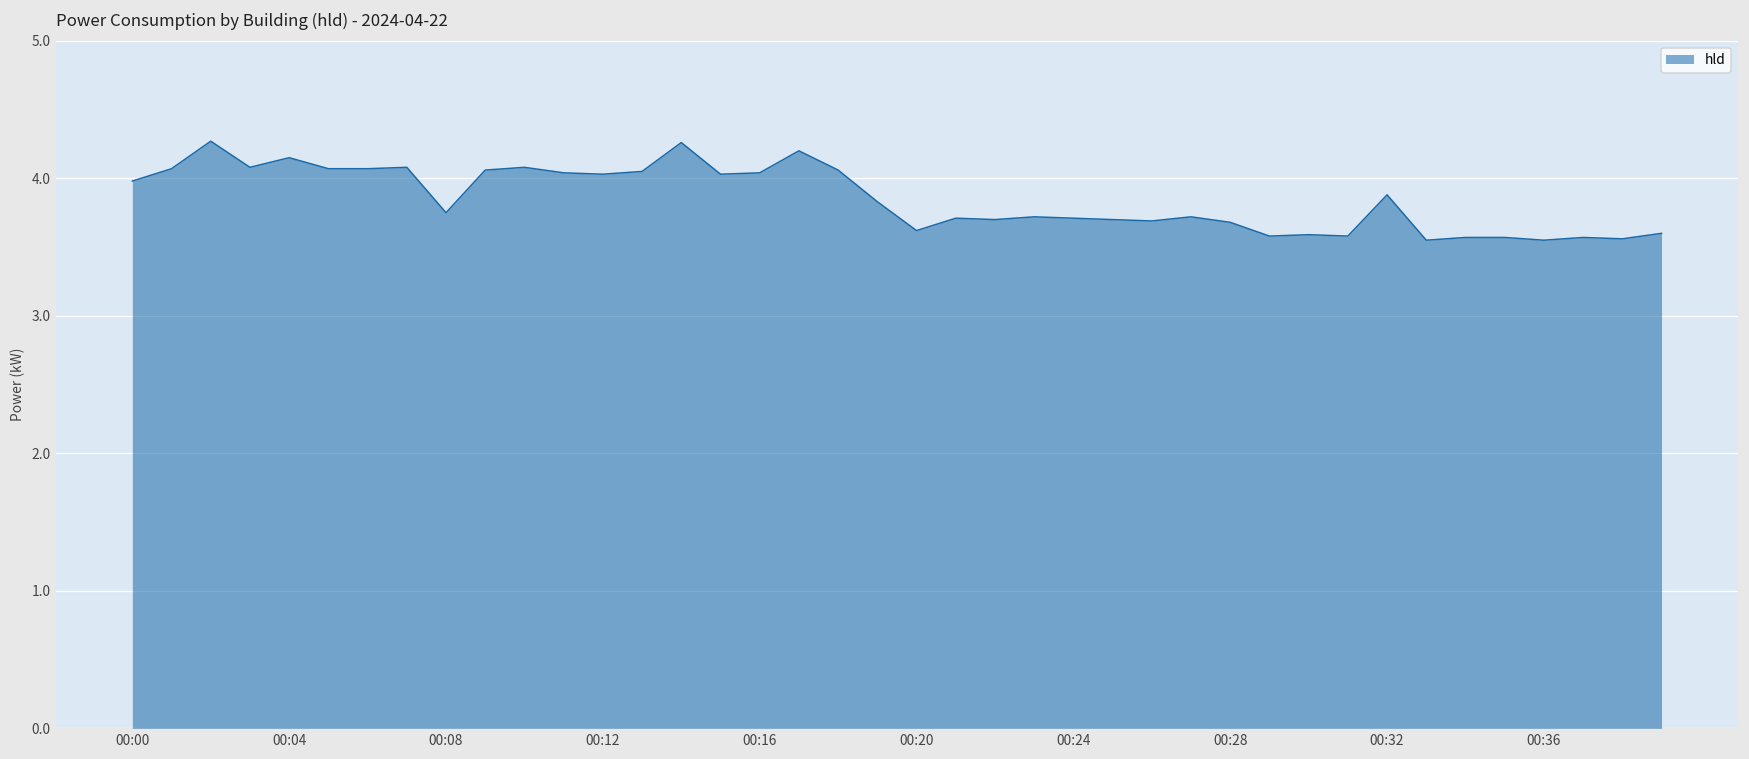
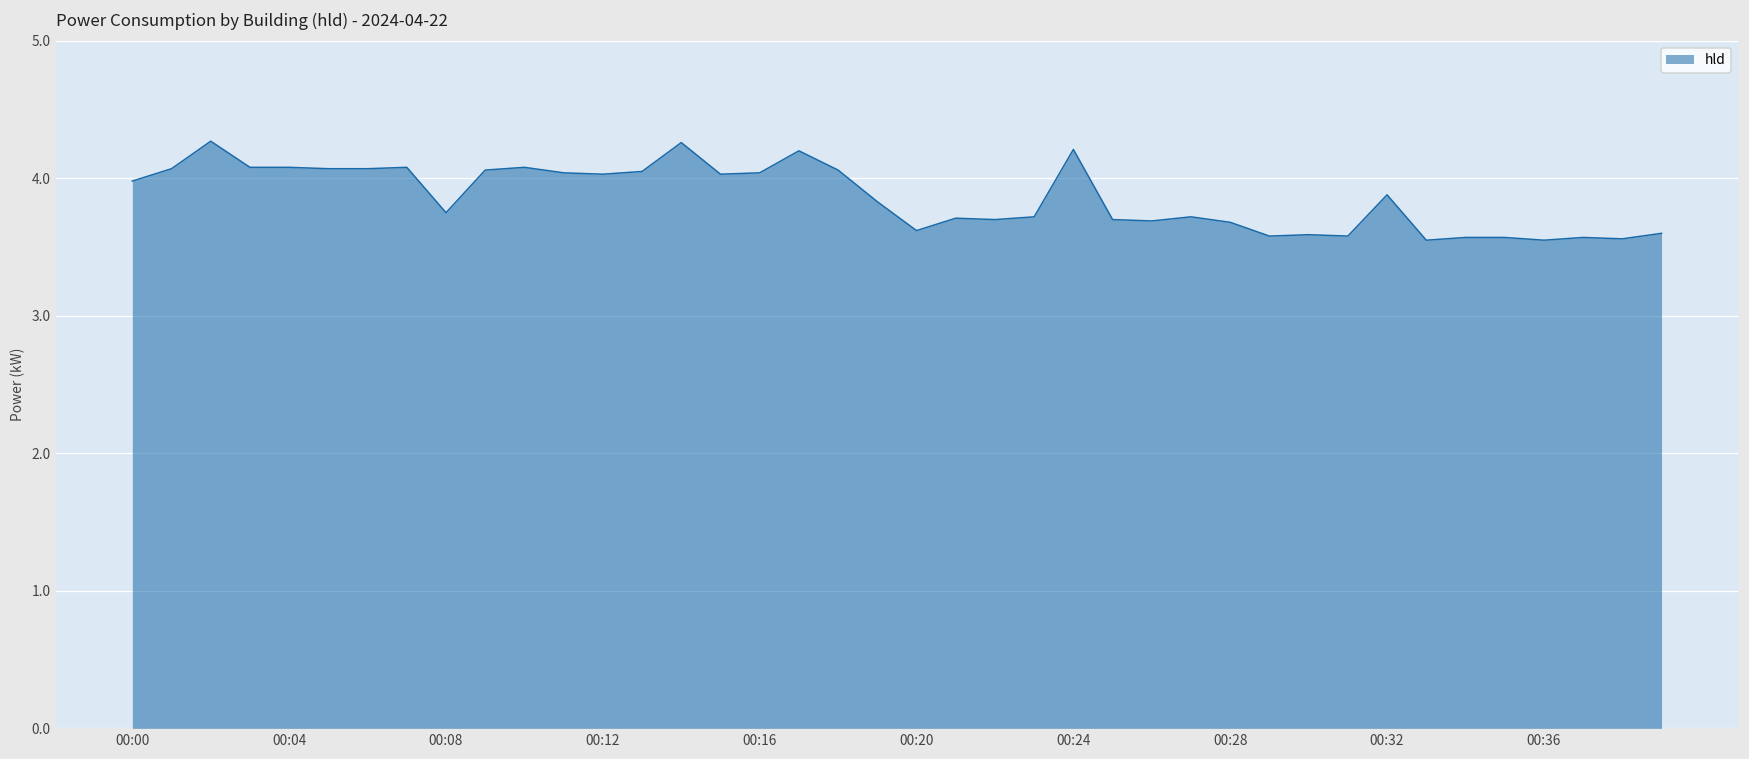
00:04: 4.15 -> 4.08
00:24: 3.71 -> 4.21
